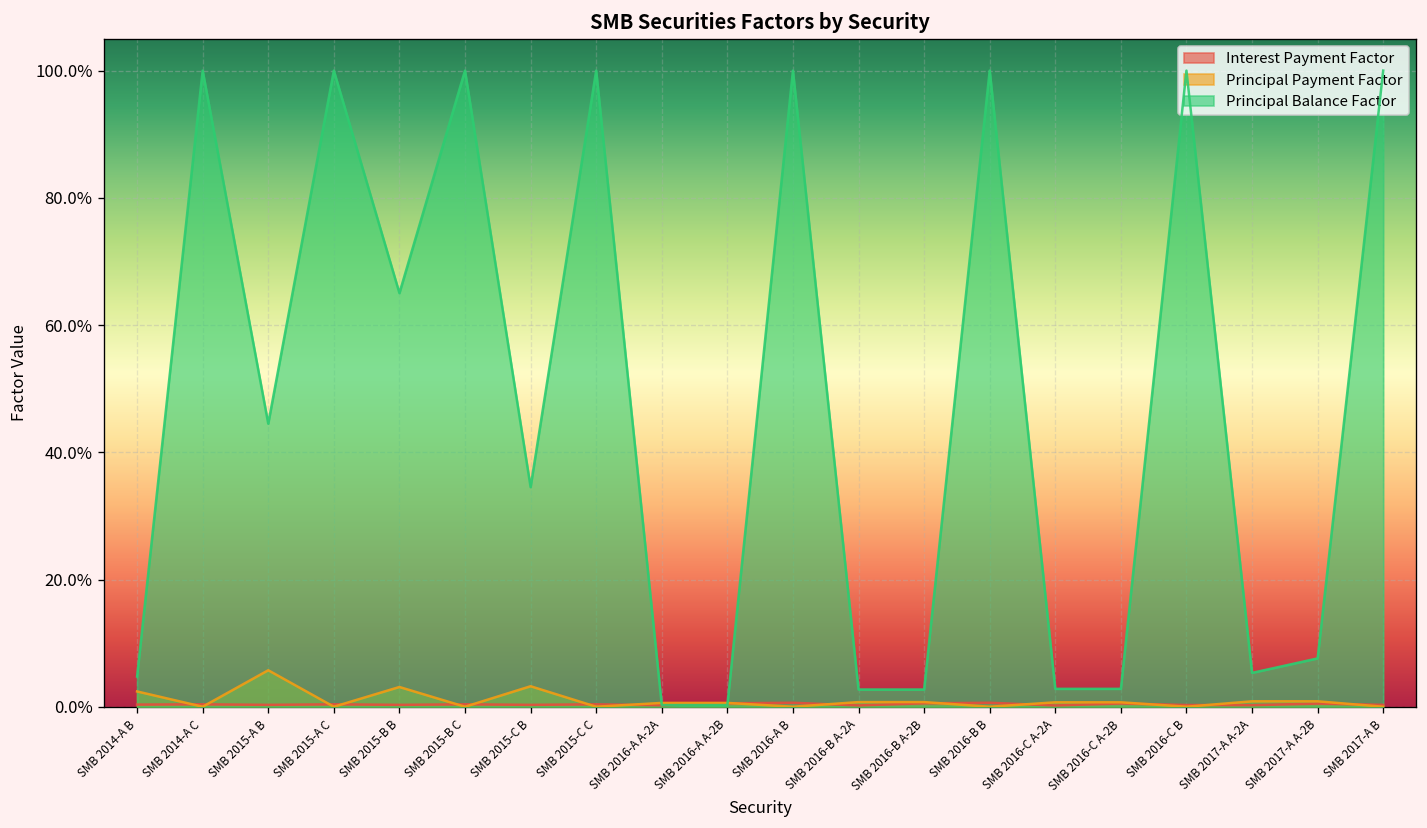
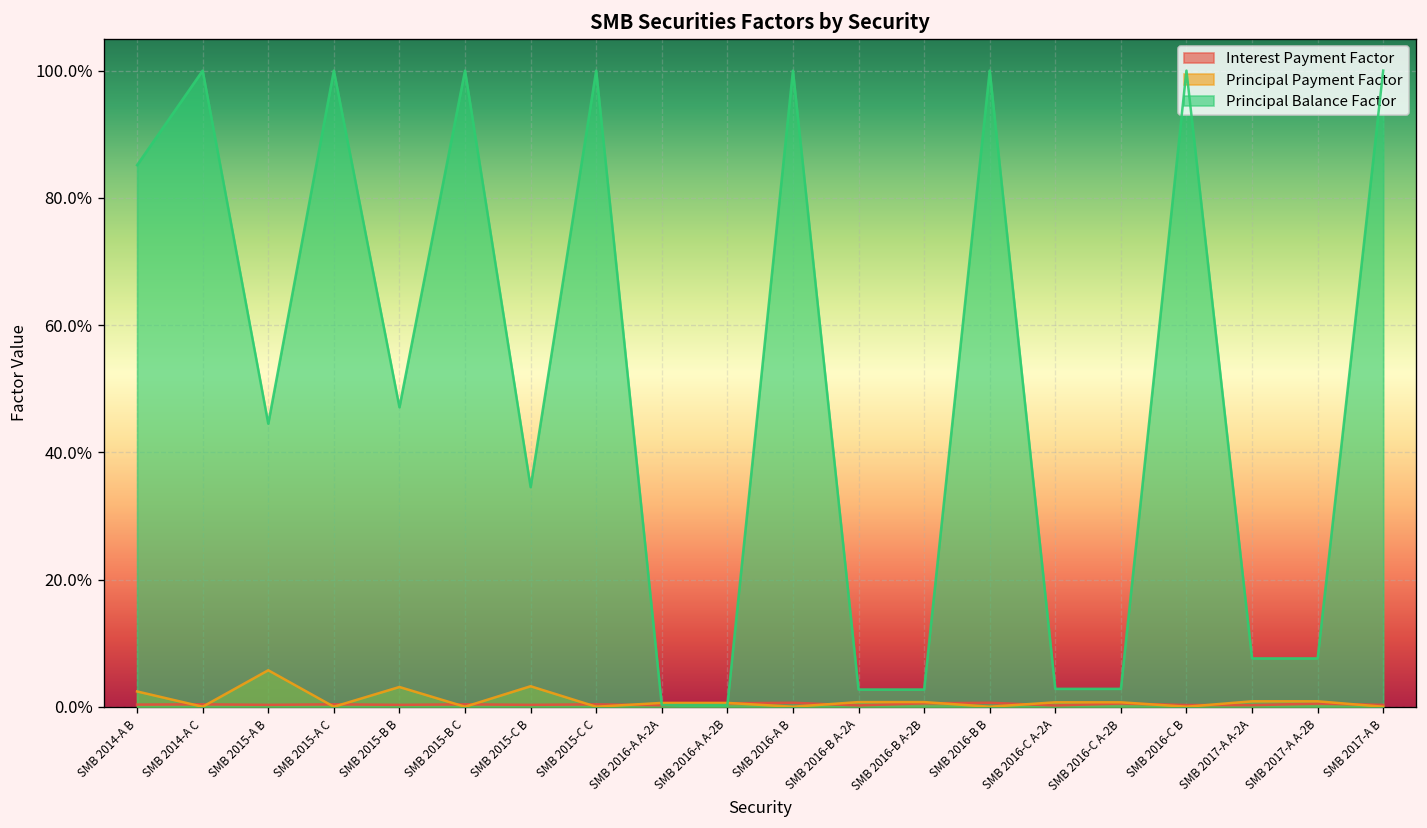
Principal Balance Factor, SMB 2014-A B: 5% -> 85%
Principal Balance Factor, SMB 2015-B B: 65% -> 47%
Principal Balance Factor, SMB 2017-A A-2A: 5% -> 8%
